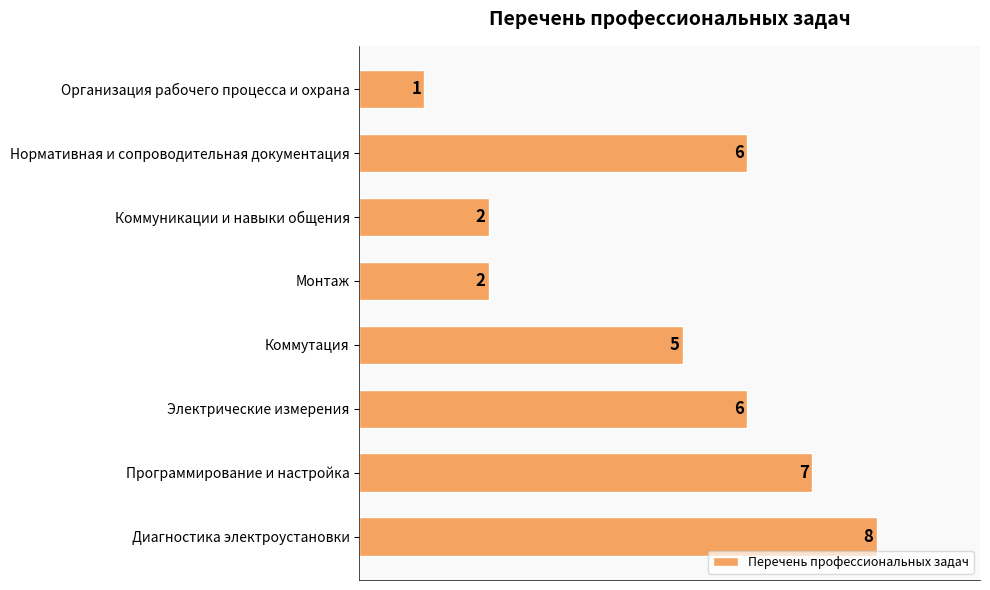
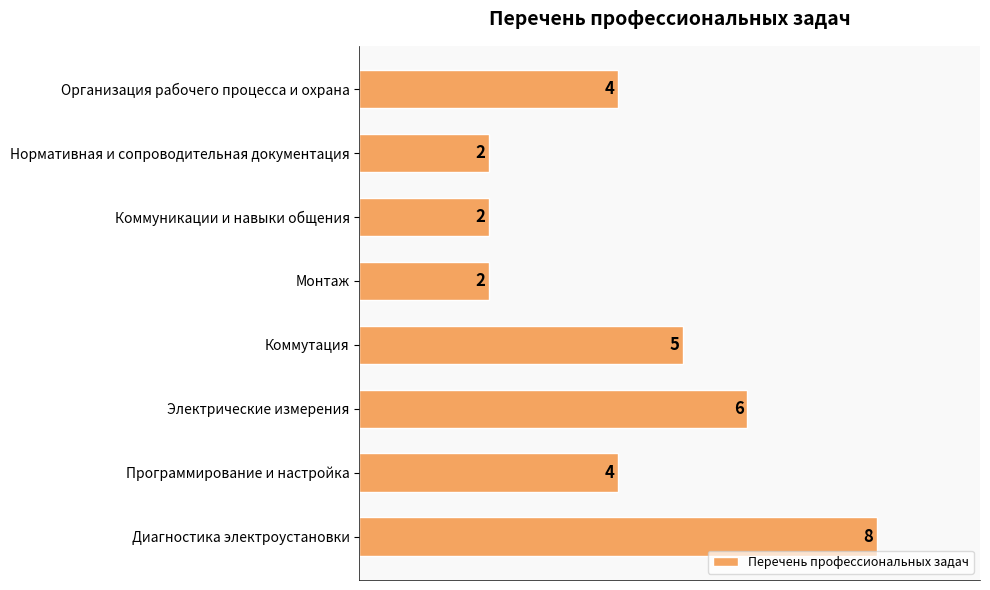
Организация рабочего процесса и охрана: 1 -> 4
Нормативная и сопроводительная документация: 6 -> 2
Программирование и настройка: 7 -> 4
